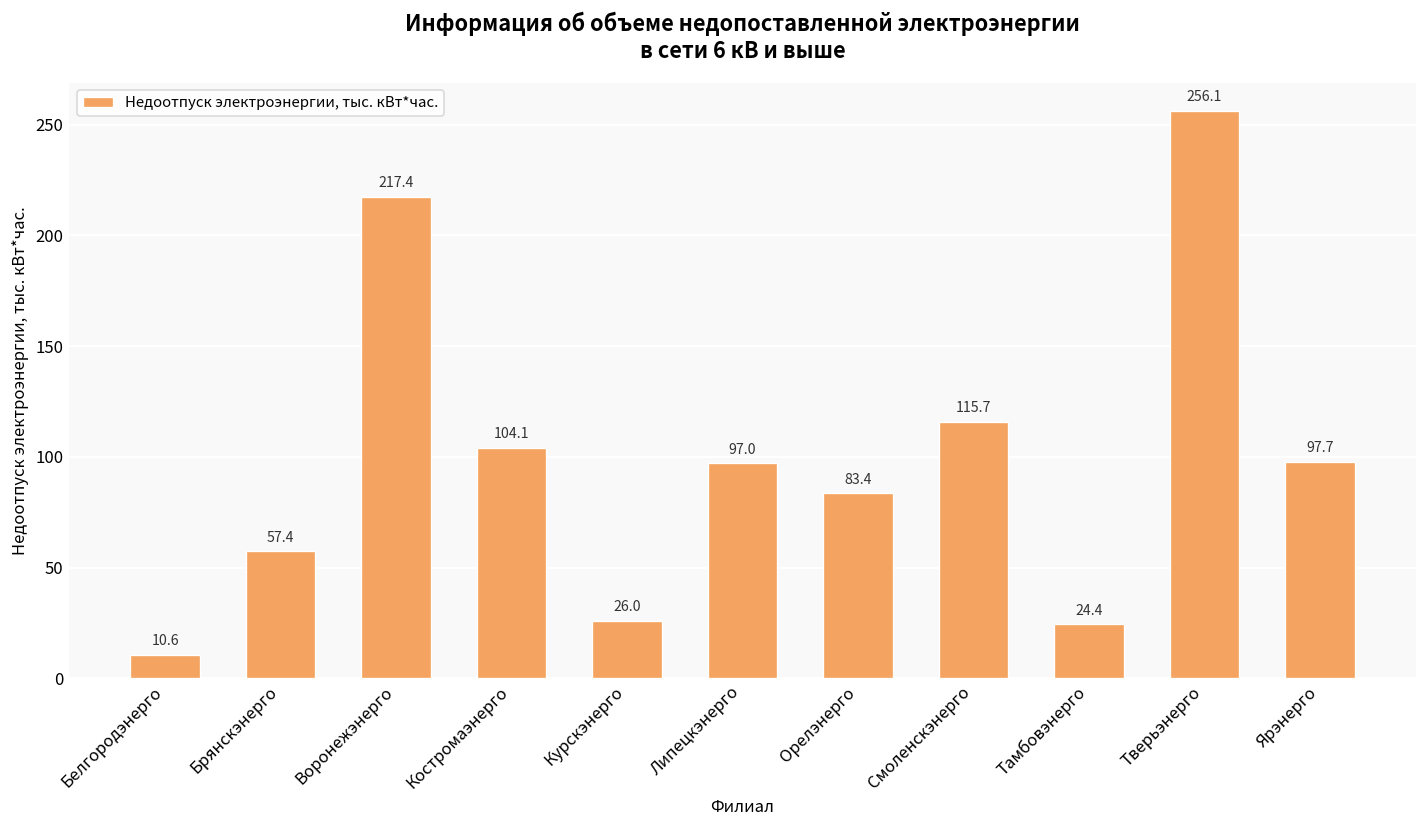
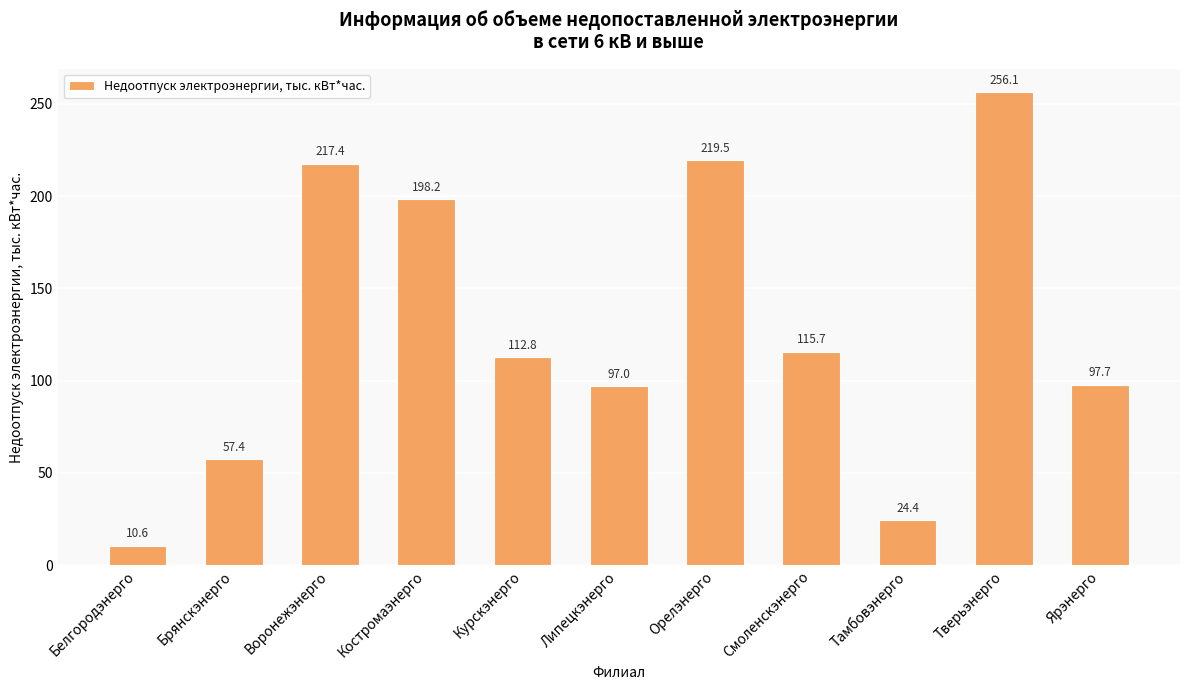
Костромаэнерго: 104.1 -> 198.2
Курскэнерго: 26.0 -> 112.8
Орелэнерго: 83.4 -> 219.5
